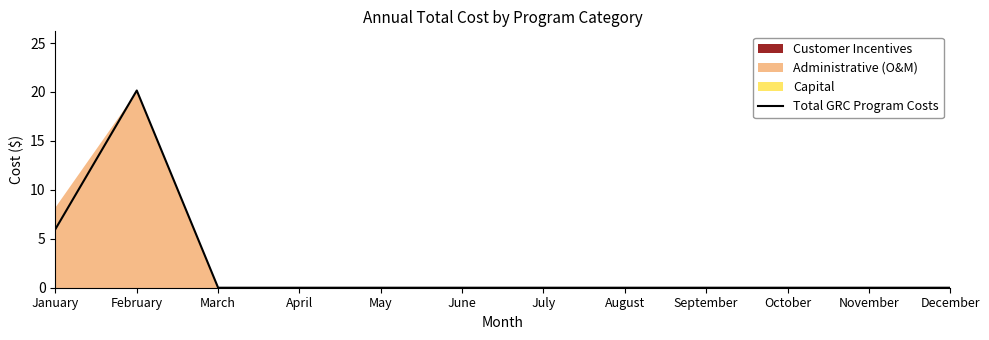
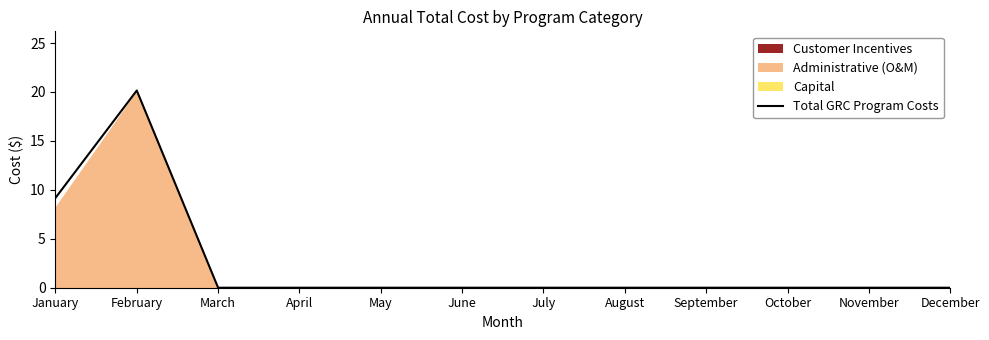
Total GRC Program Costs, January: 6 -> 9
